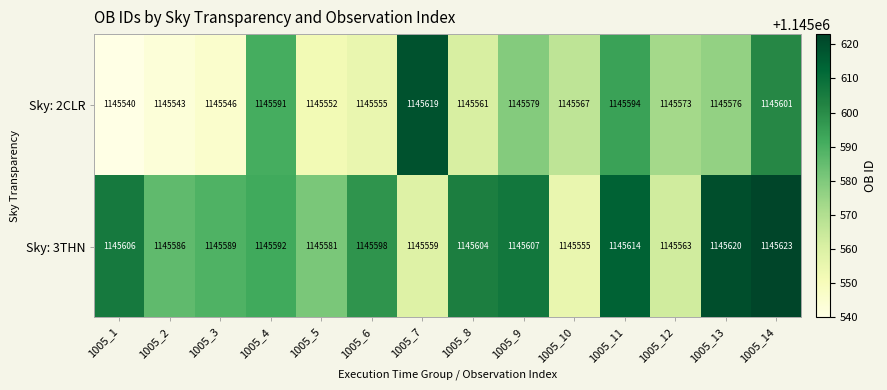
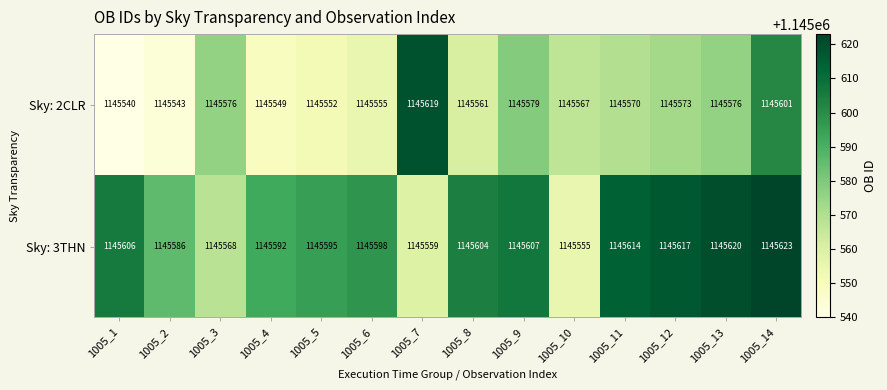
Sky: 2CLR, 1005_3: 1145546 -> 1145576
Sky: 2CLR, 1005_4: 1145591 -> 1145549
Sky: 2CLR, 1005_11: 1145594 -> 1145570
Sky: 3THN, 1005_3: 1145589 -> 1145568
Sky: 3THN, 1005_5: 1145581 -> 1145595
Sky: 3THN, 1005_12: 1145563 -> 1145617
